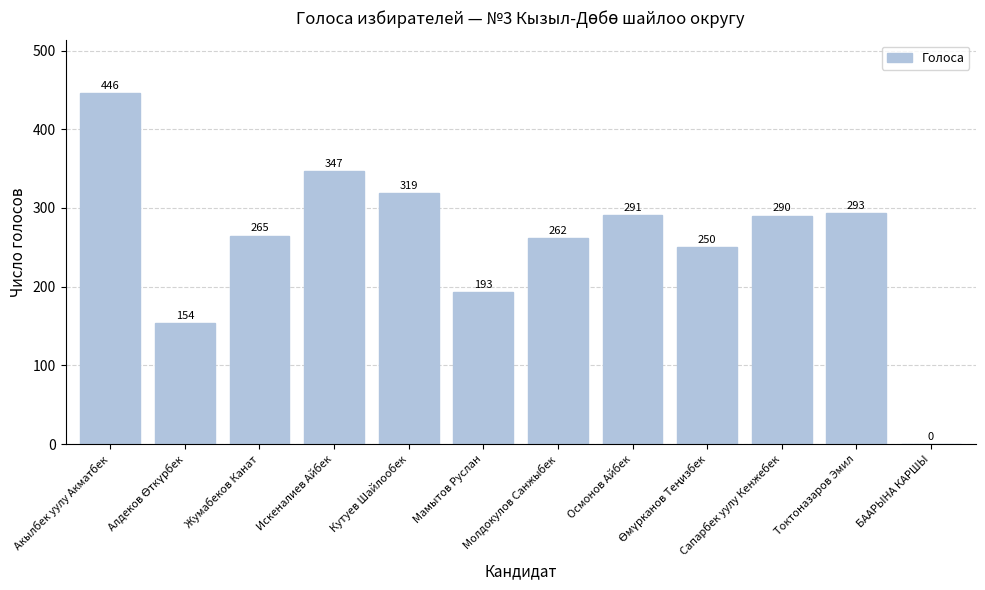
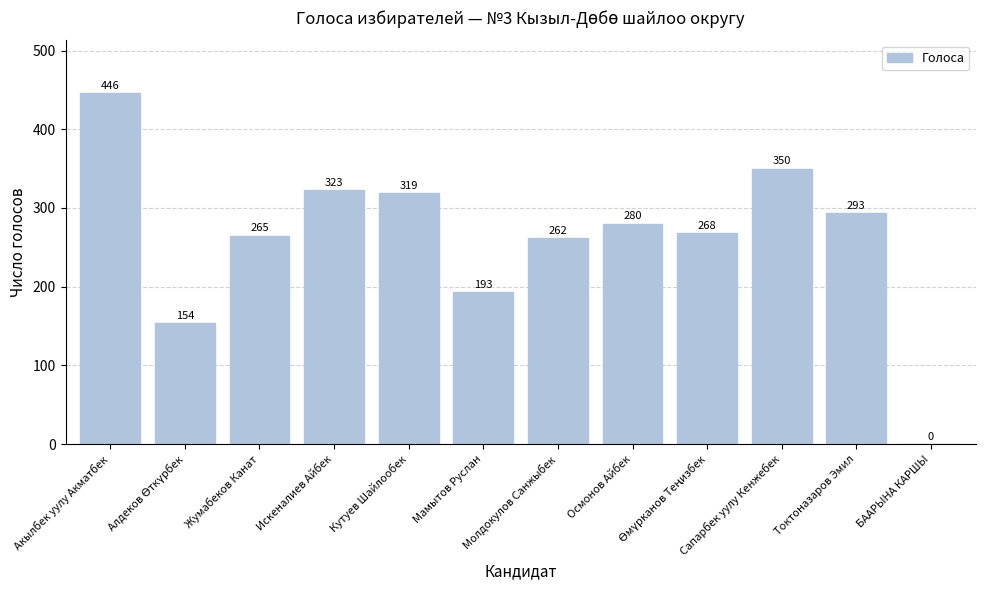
Искеналиев Айбек: 347 -> 323
Осмонов Айбек: 291 -> 280
Өмүрканов Теңизбек: 250 -> 268
Сапарбек уулу Кенжебек: 290 -> 350
